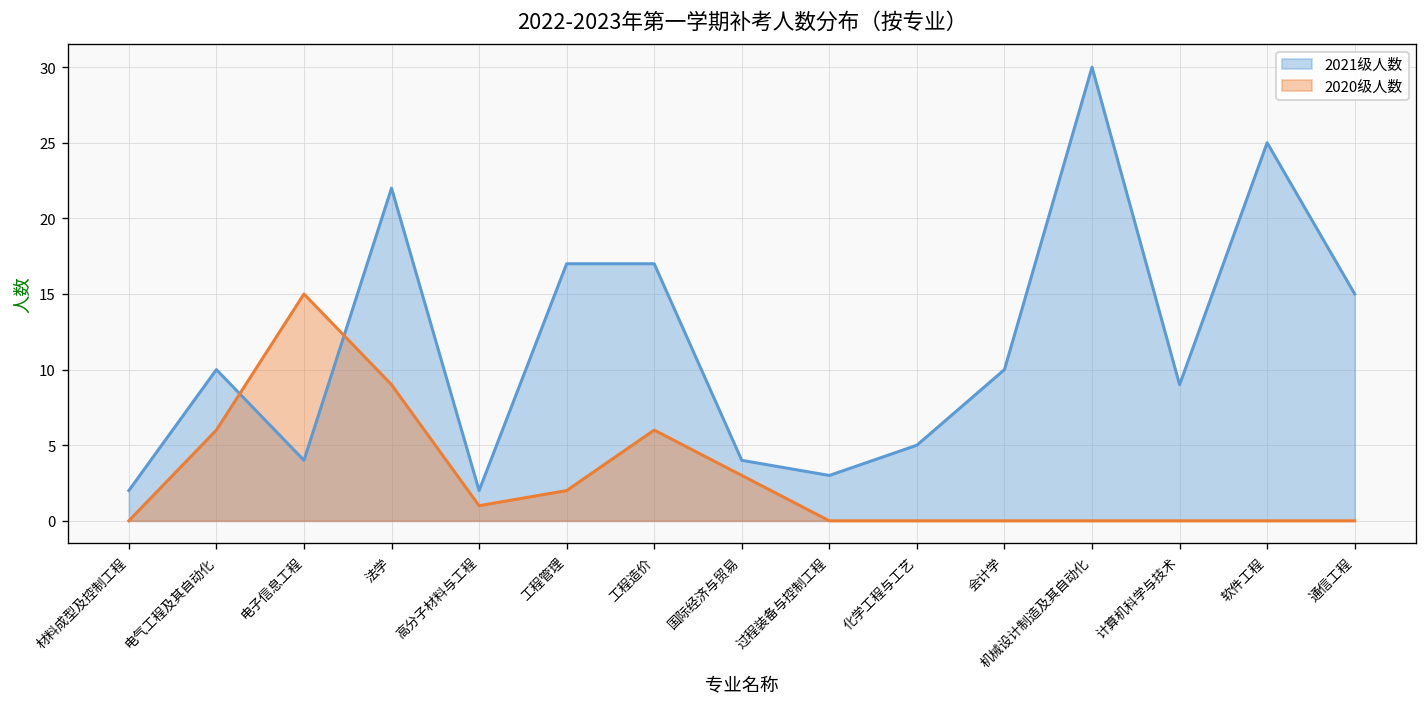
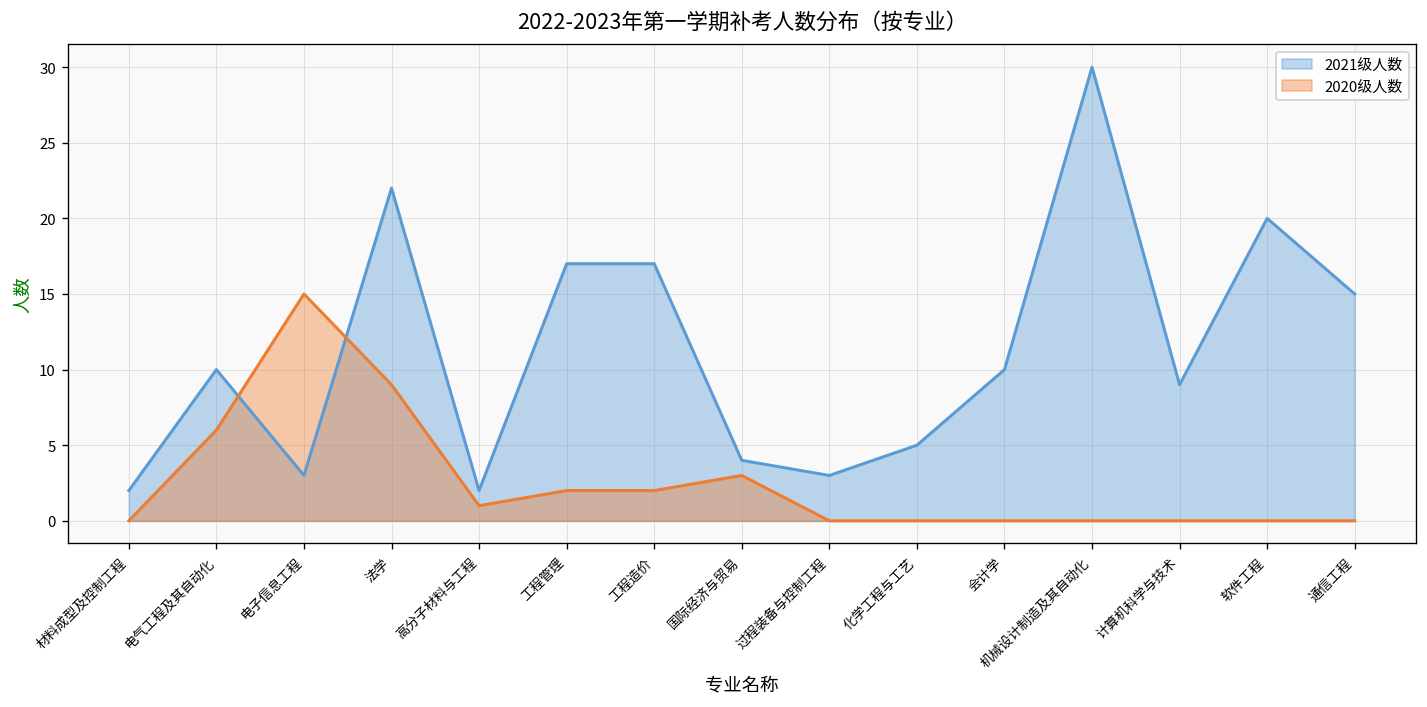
2021级人数, 电子信息工程: 4 -> 3
2020级人数, 工程造价: 6 -> 2
2021级人数, 软件工程: 25 -> 20
